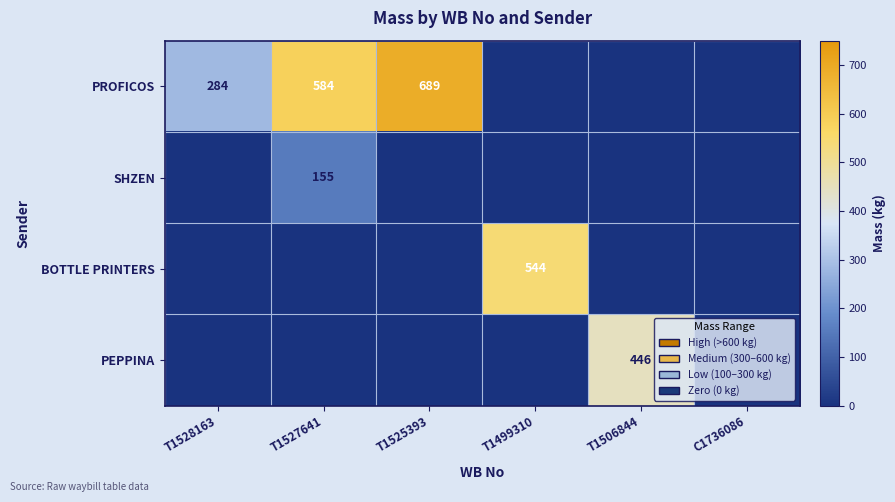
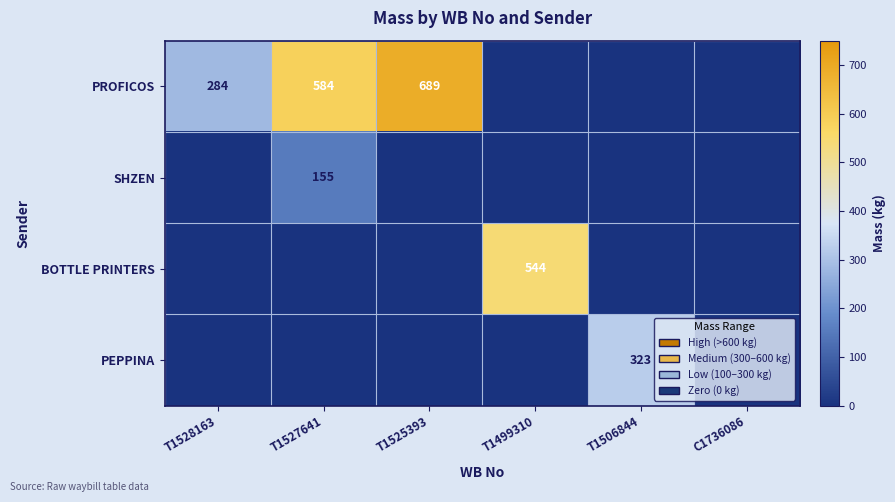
PEPPINA, T1506844: 446 -> 323
